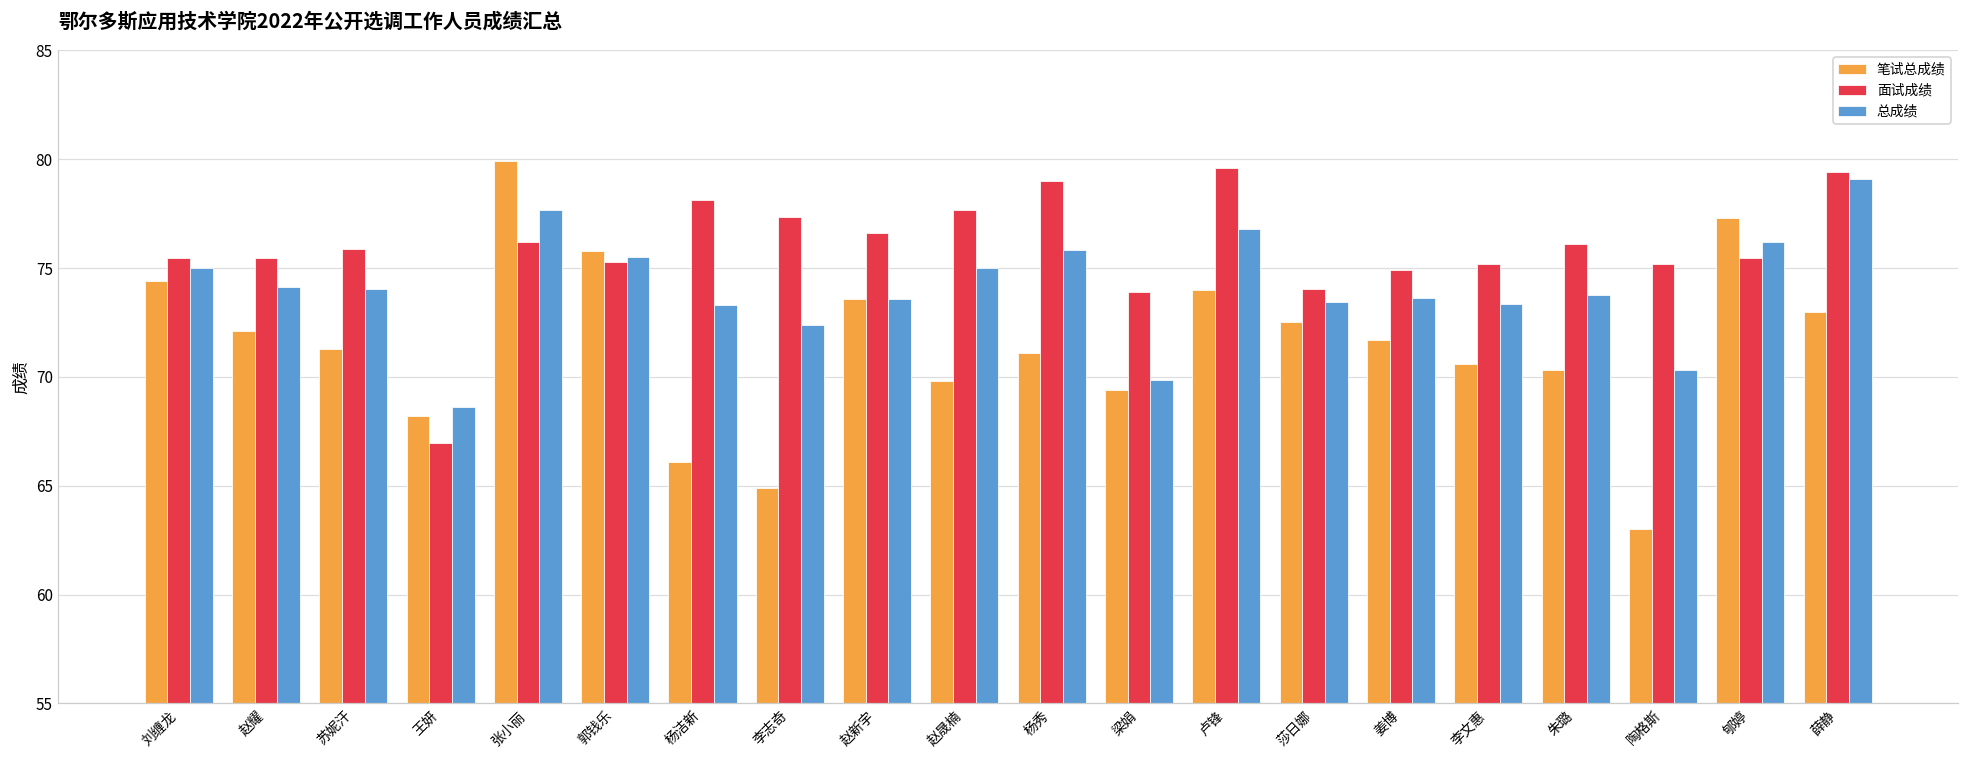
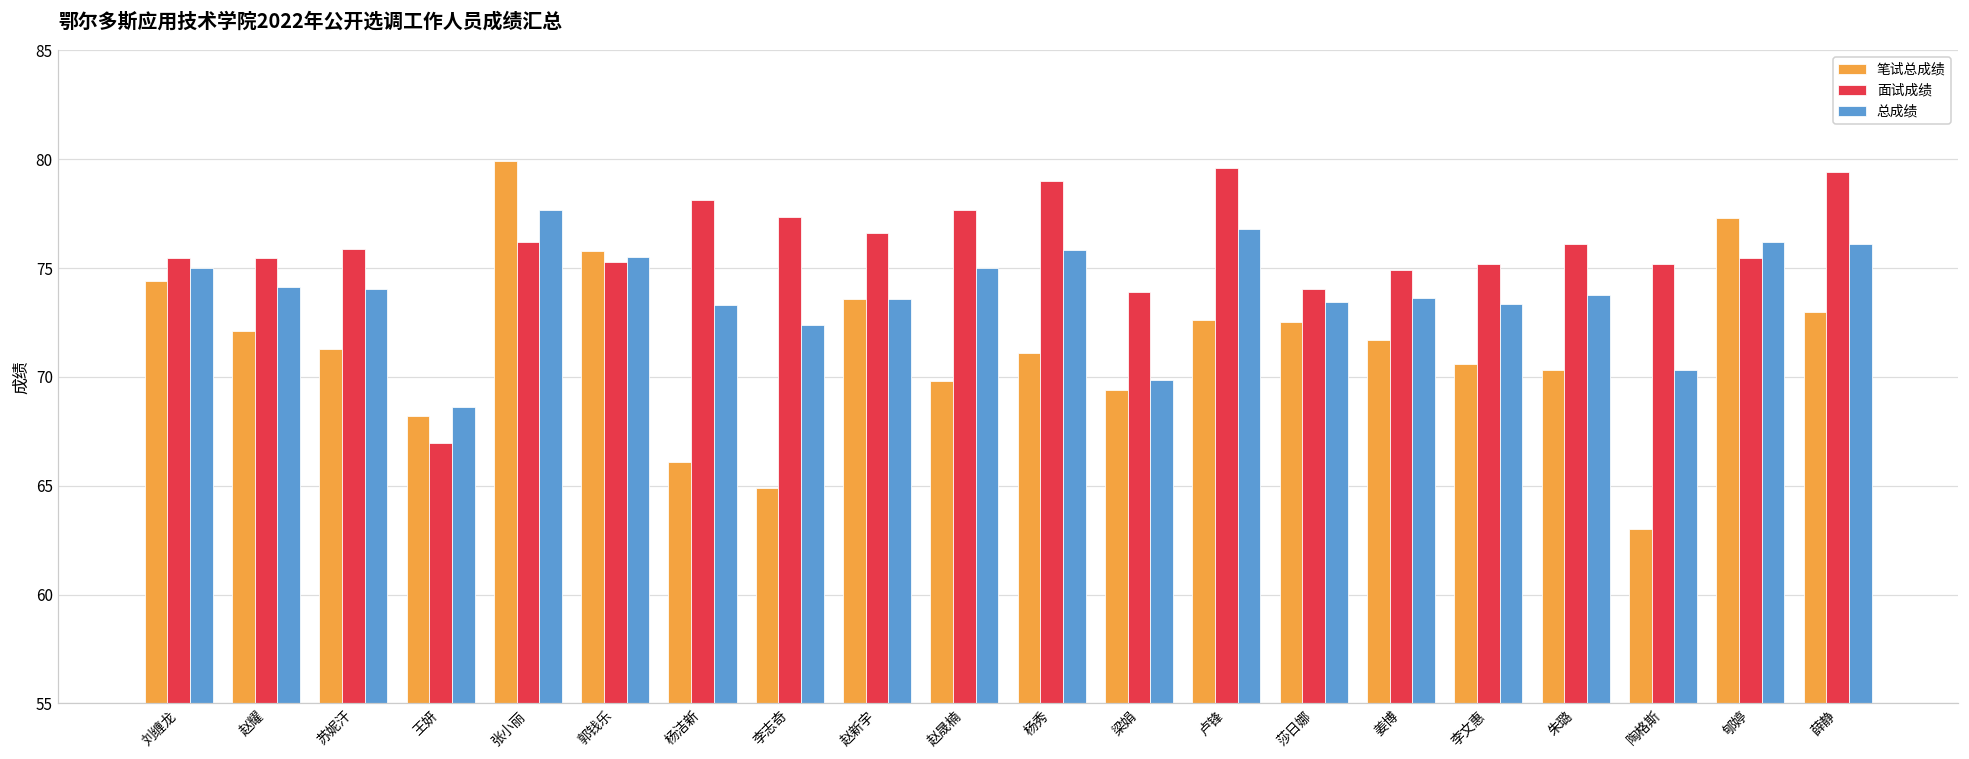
笔试总成绩, 卢锋: 74.0 -> 72.6
总成绩, 薛静: 79.1 -> 76.1
